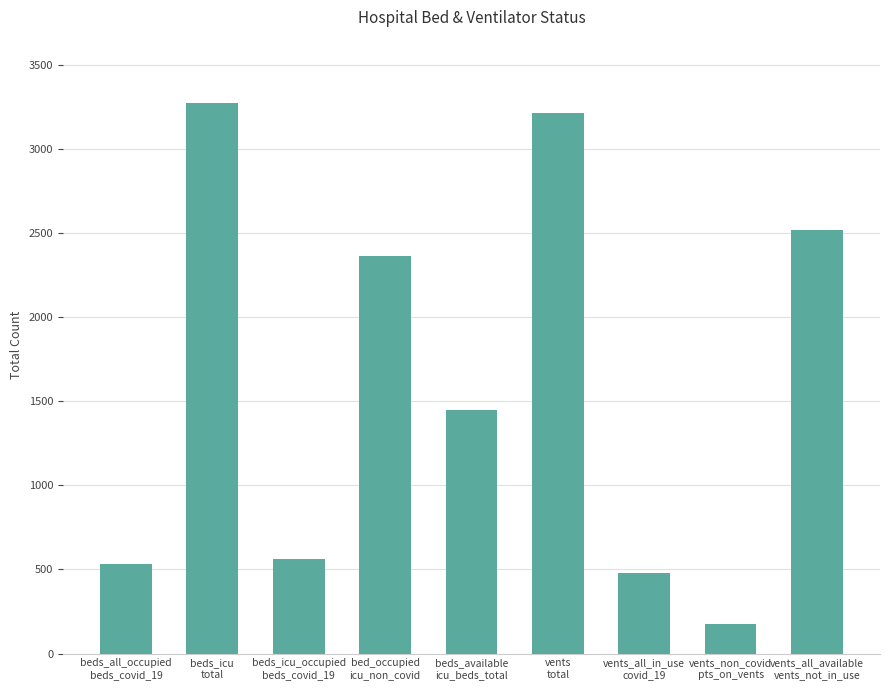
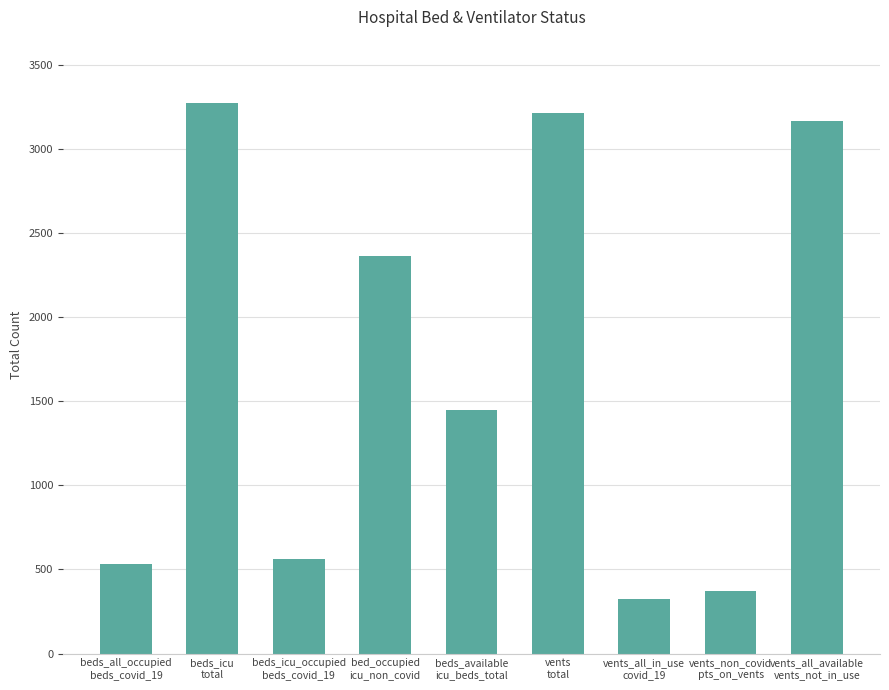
vents_all_in_use covid_19: 480 -> 330
vents_non_covid pts_on_vents: 170 -> 370
vents_all_available vents_not_in_use: 2520 -> 3170
